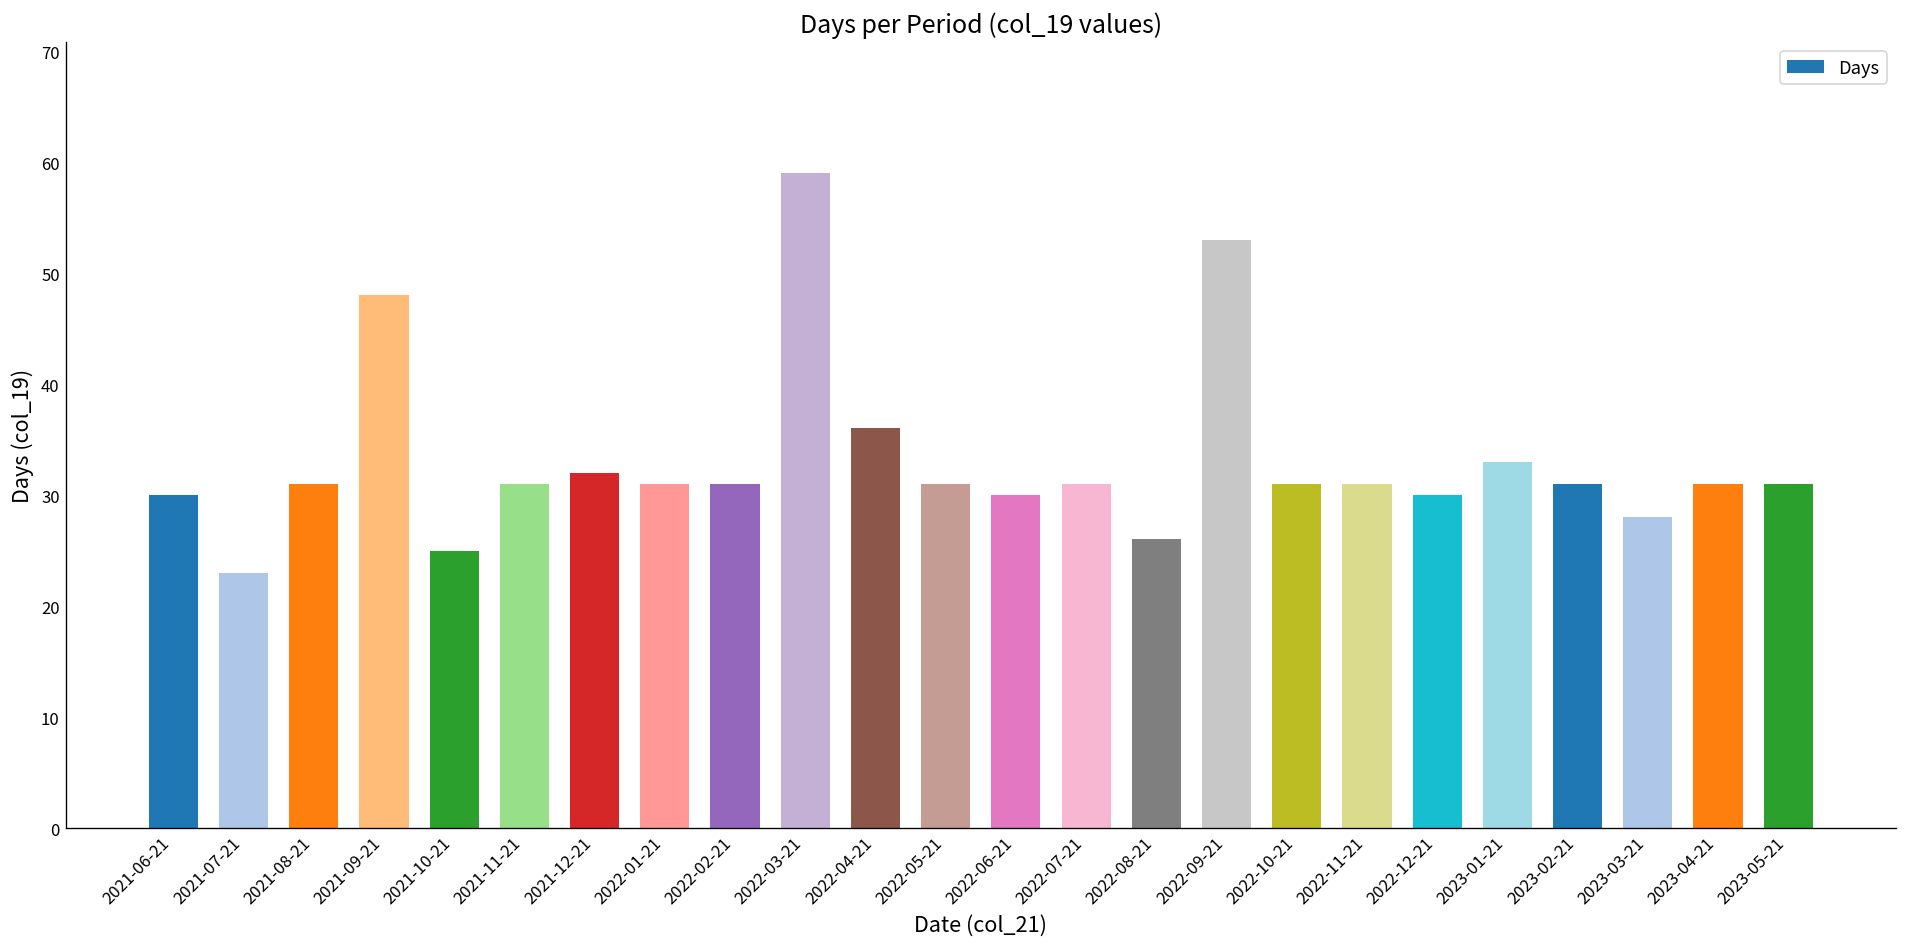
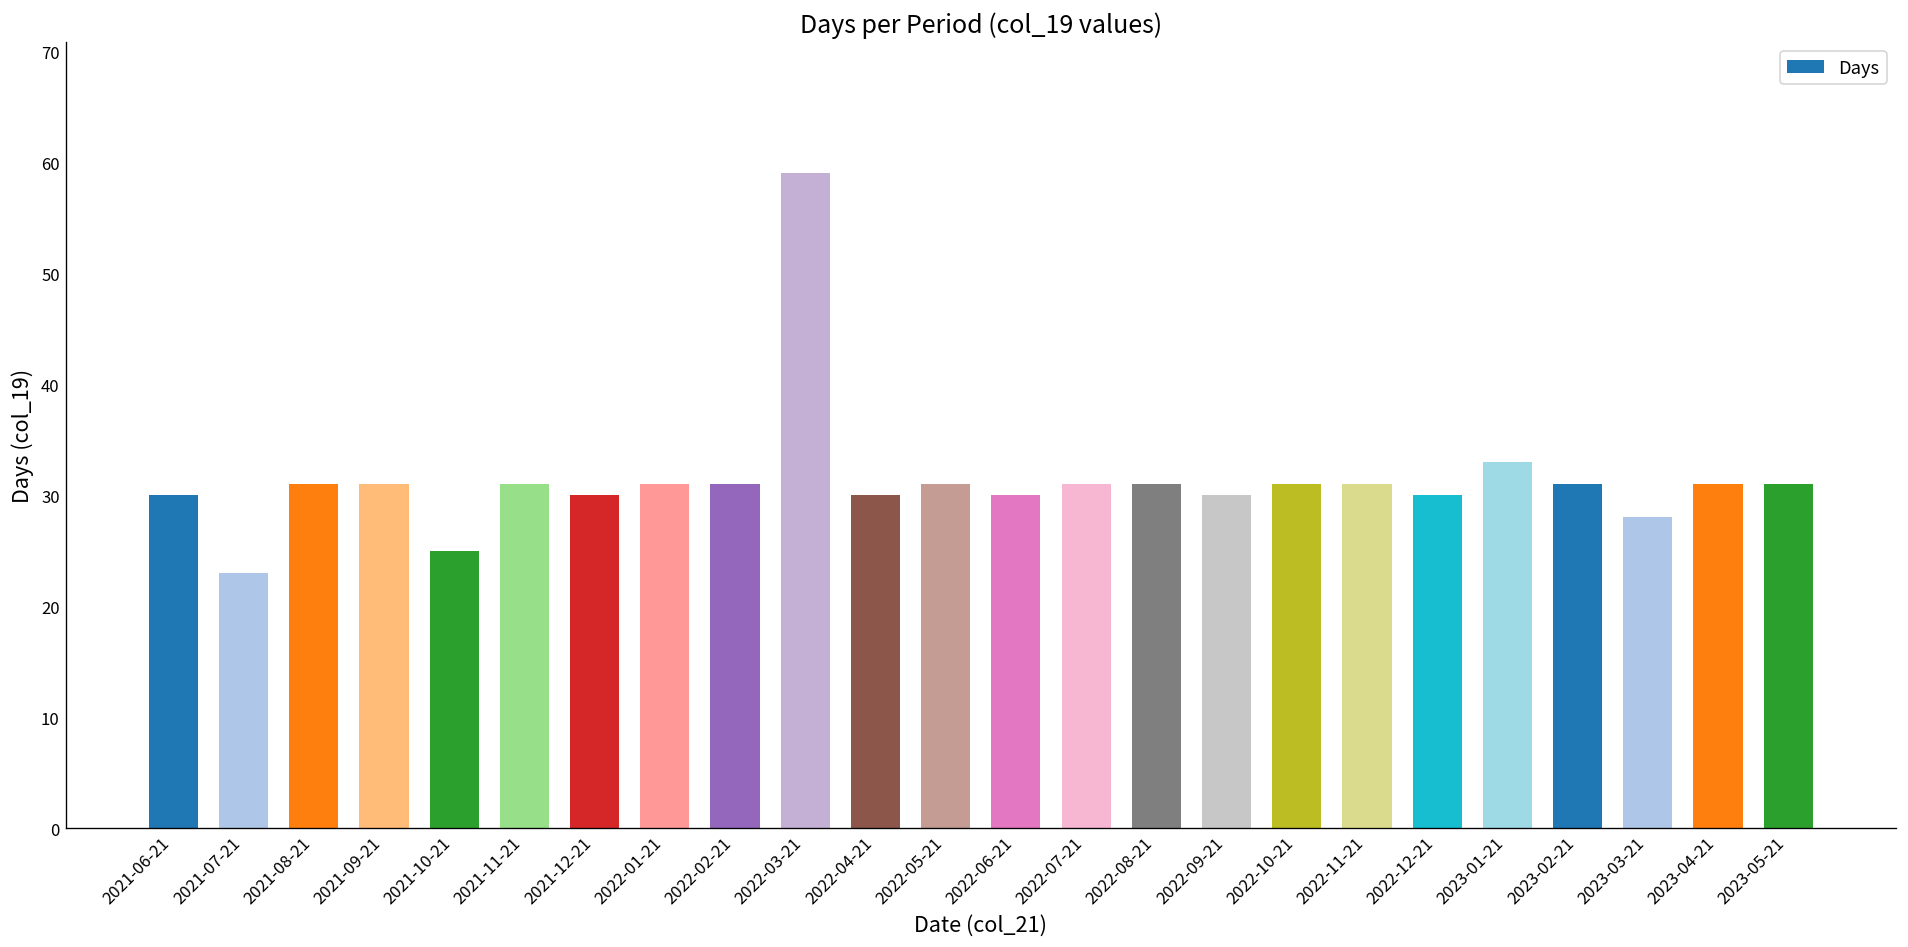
2021-09-21: 48 -> 31
2021-12-21: 32 -> 30
2022-04-21: 36 -> 30
2022-08-21: 26 -> 31
2022-09-21: 53 -> 30
